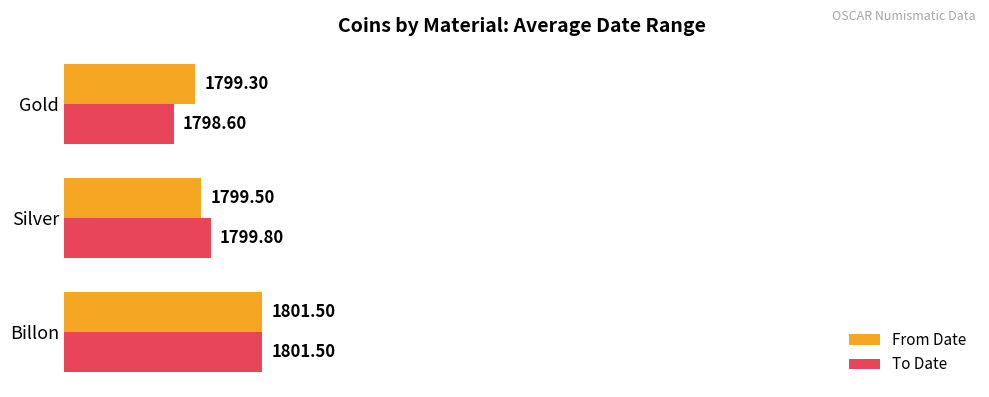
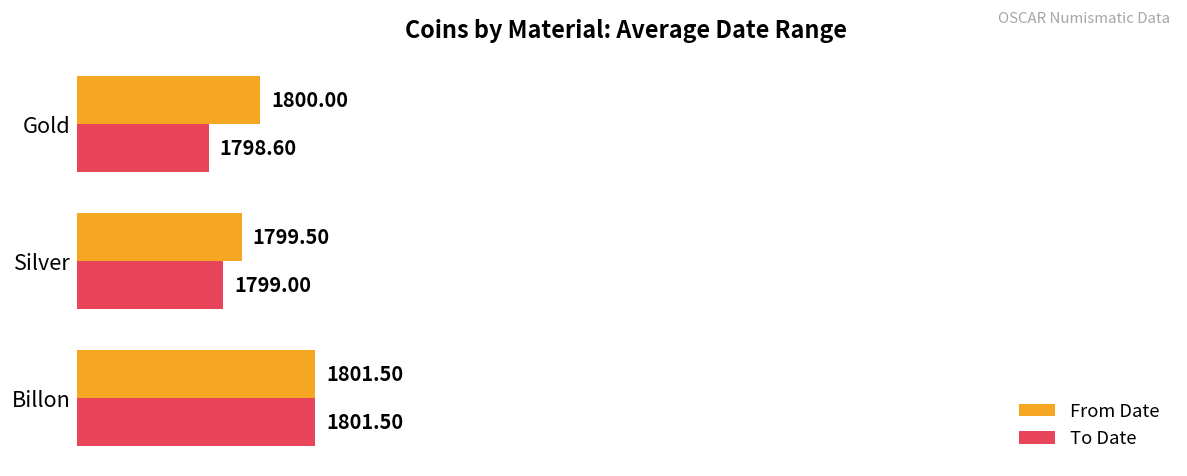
From Date, Gold: 1799.30 -> 1800.00
To Date, Silver: 1799.80 -> 1799.00
